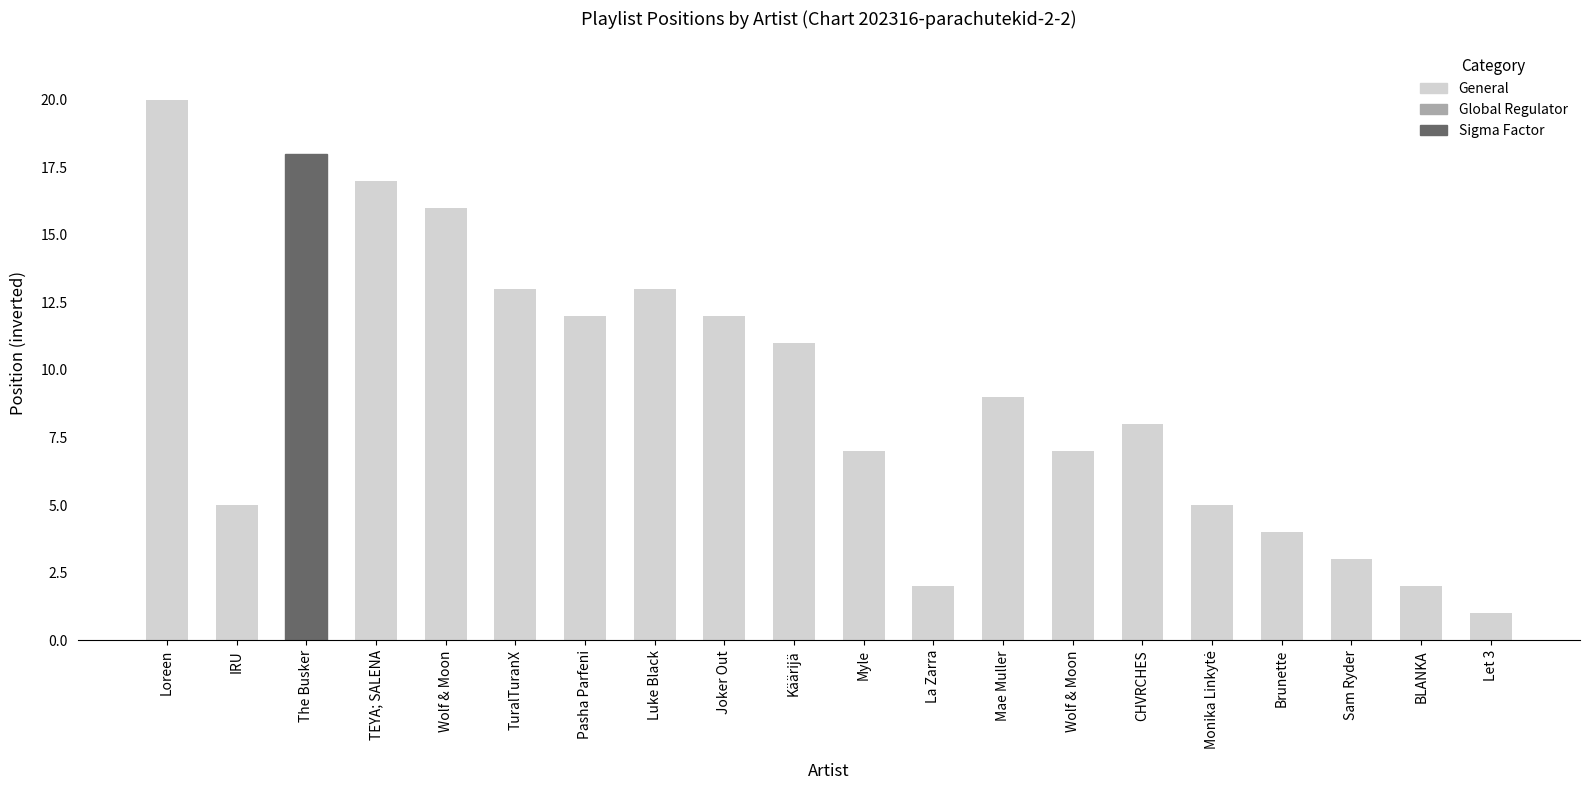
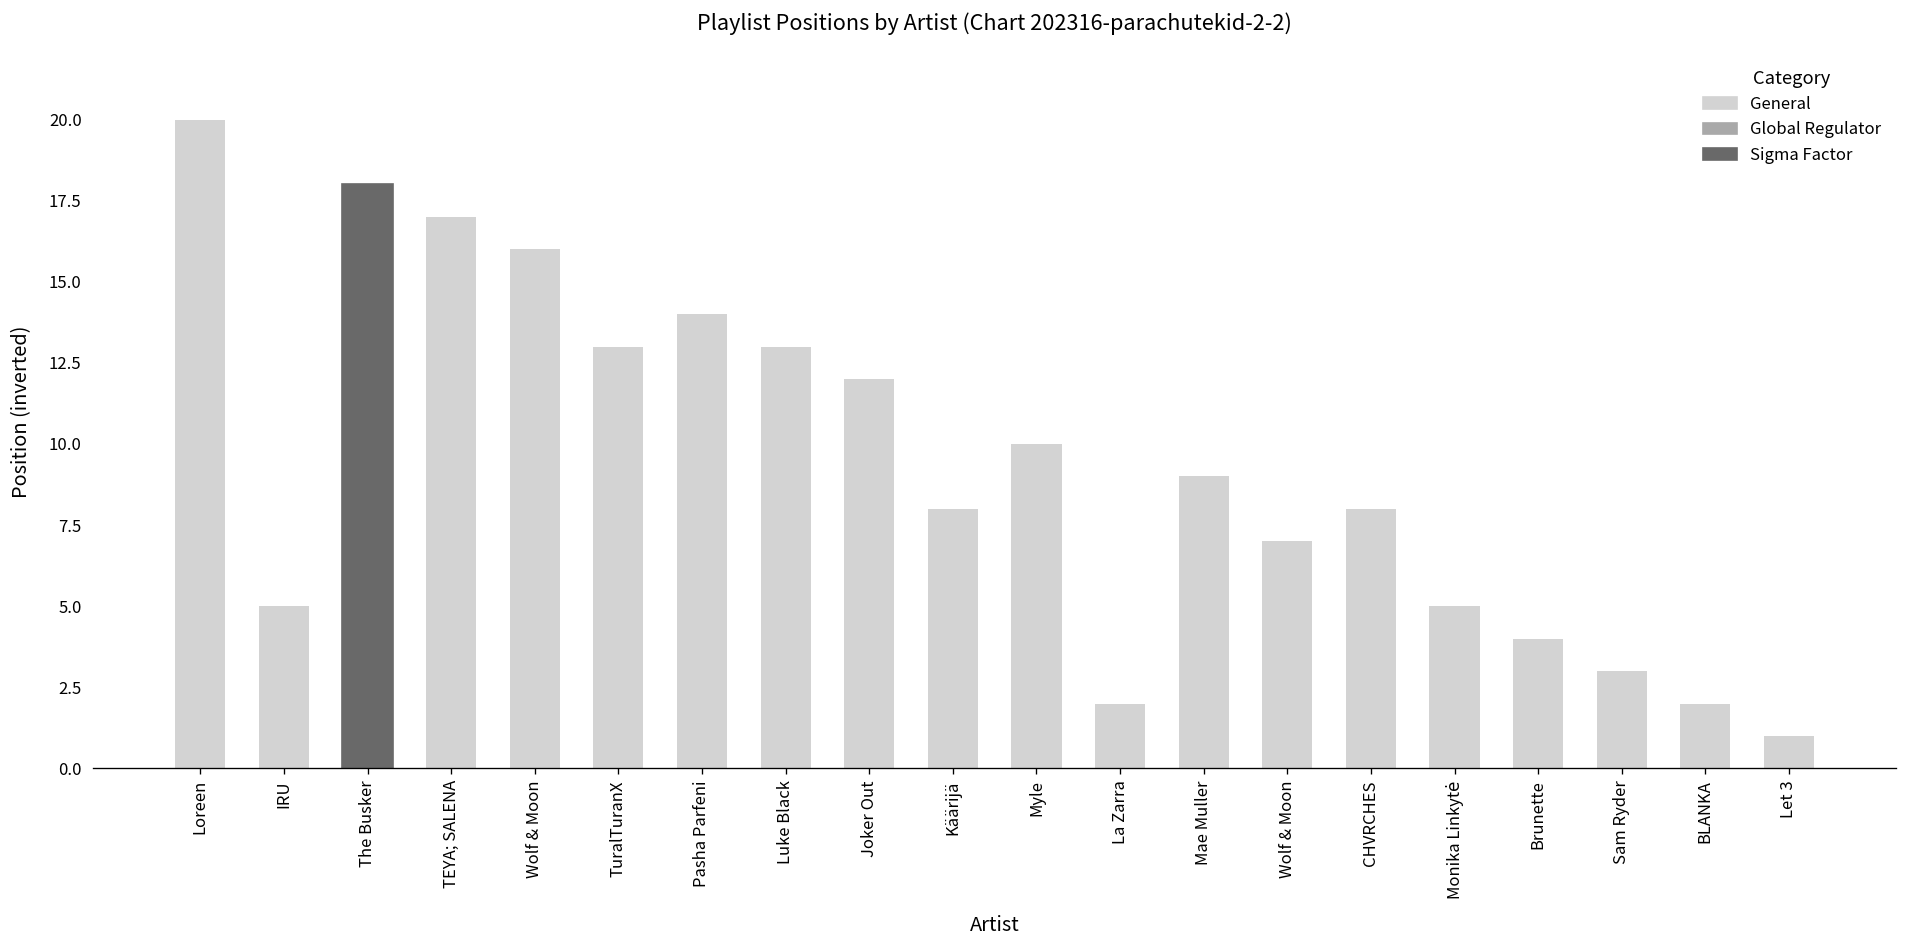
Pasha Parfeni: 12.0 -> 14.0
Käärijä: 11.0 -> 8.0
Myle: 7.0 -> 10.0
